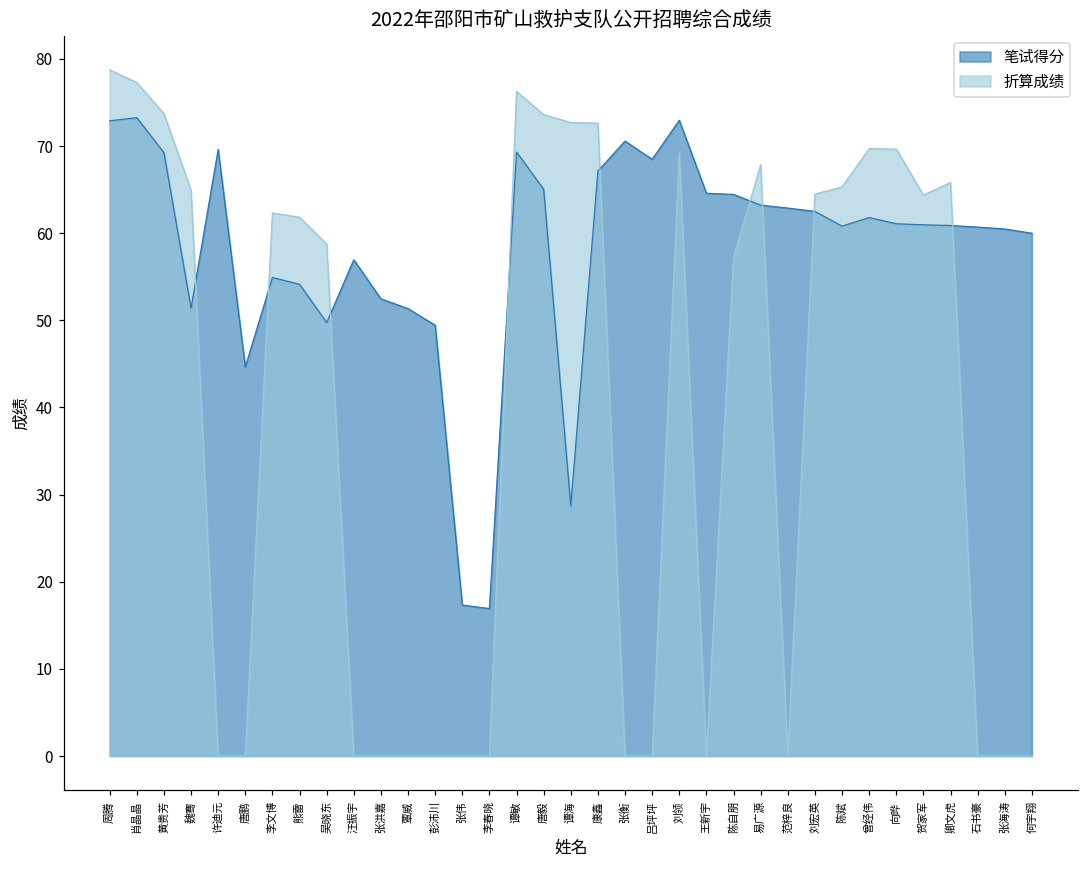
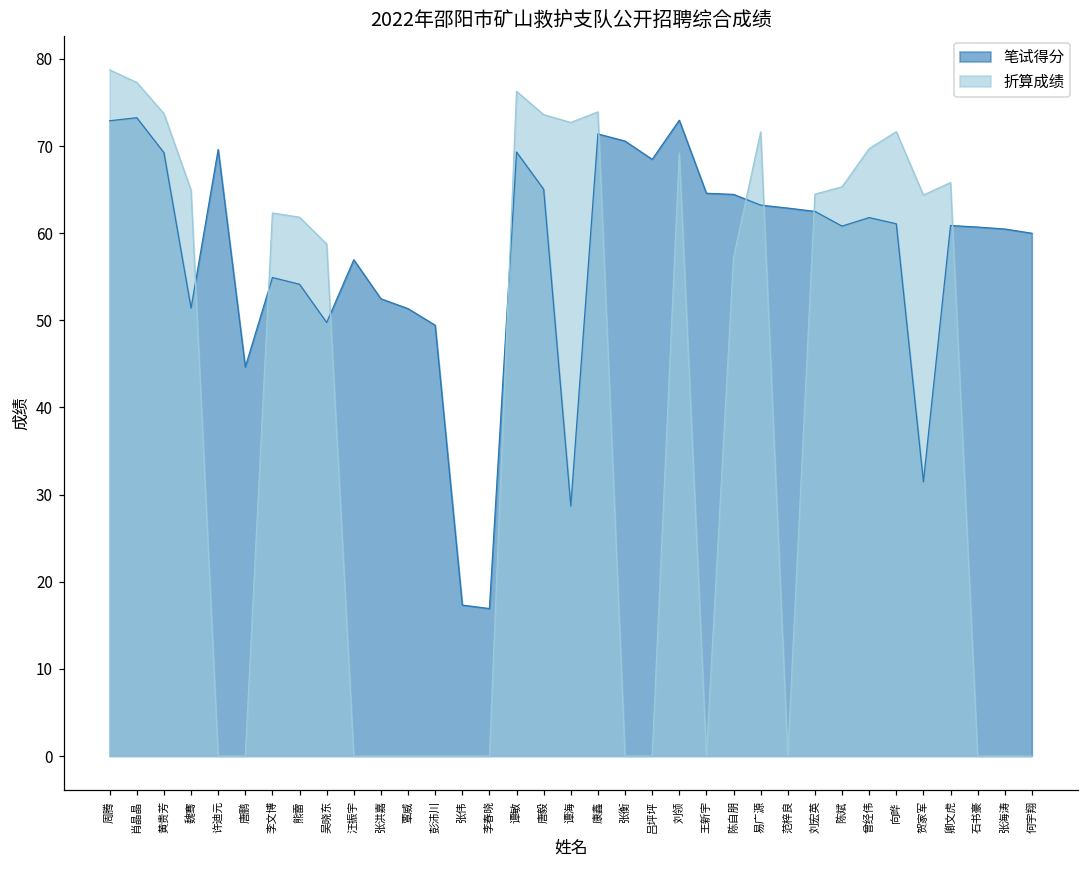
笔试得分, 康鑫: 67 -> 71
折算成绩, 康鑫: 73 -> 74
折算成绩, 易广源: 68 -> 72
折算成绩, 向晔: 70 -> 72
笔试得分, 贺家军: 61 -> 31
